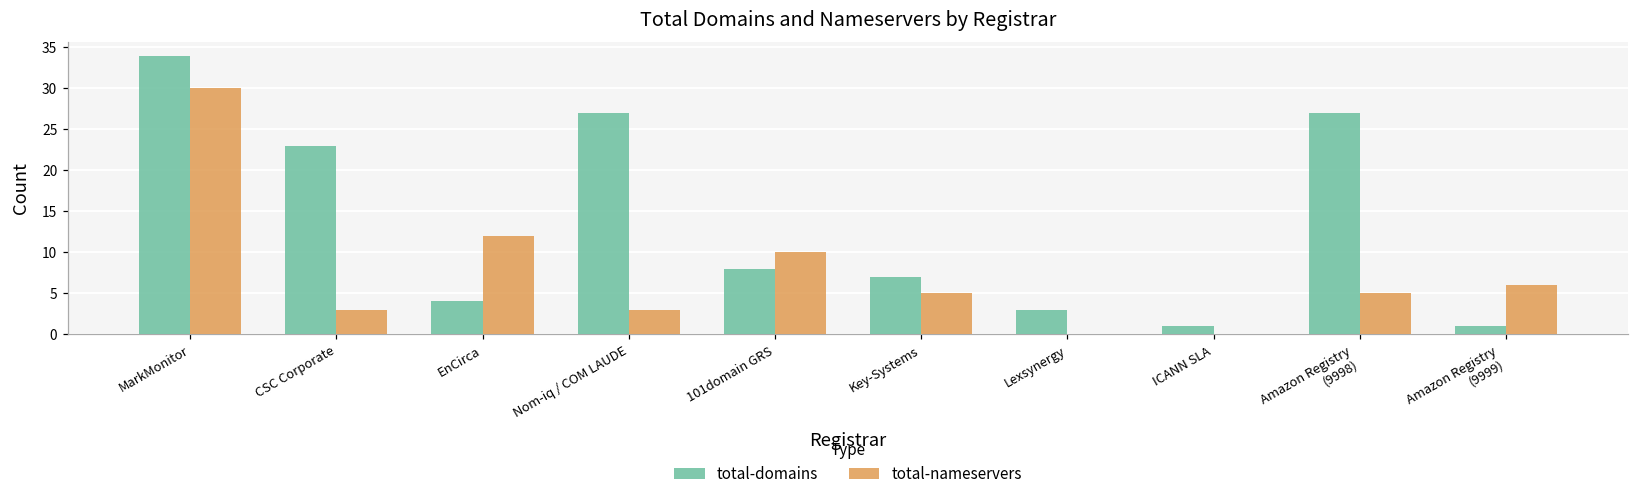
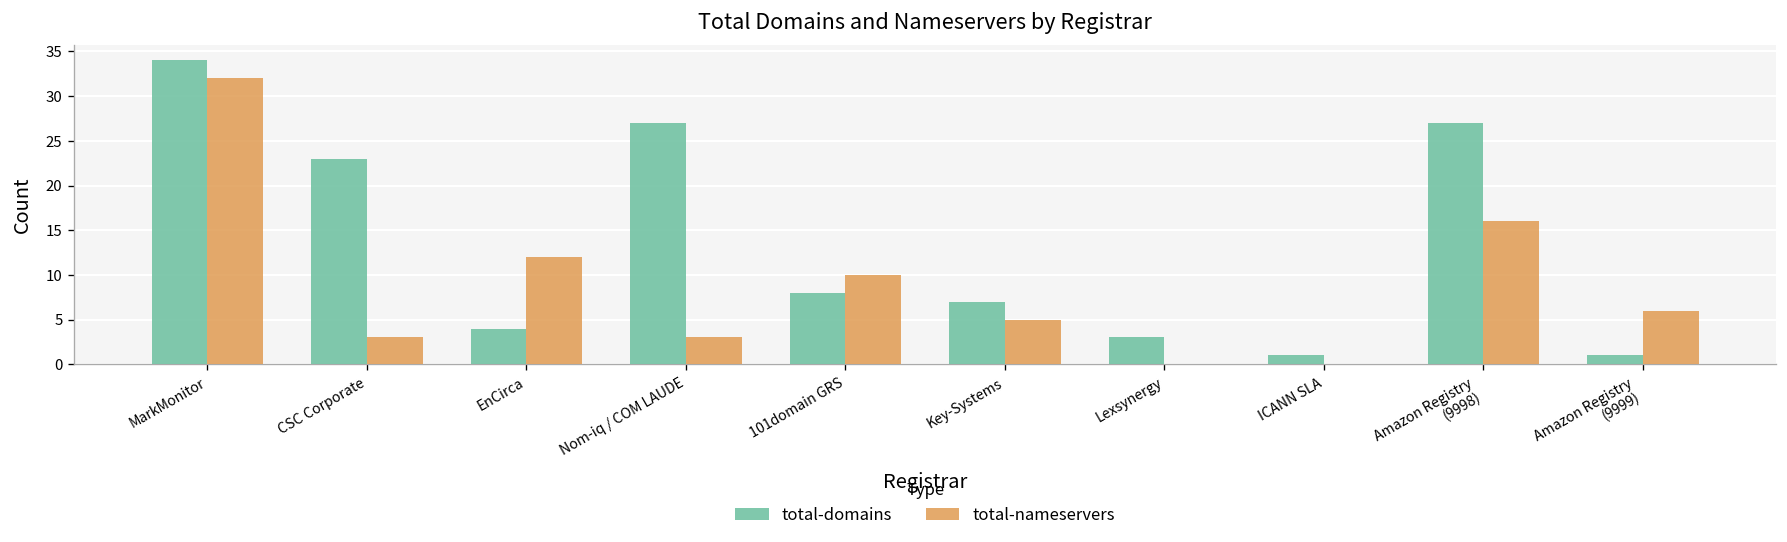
total-nameservers, MarkMonitor: 30 -> 32
total-nameservers, Amazon Registry (9998): 5 -> 16
